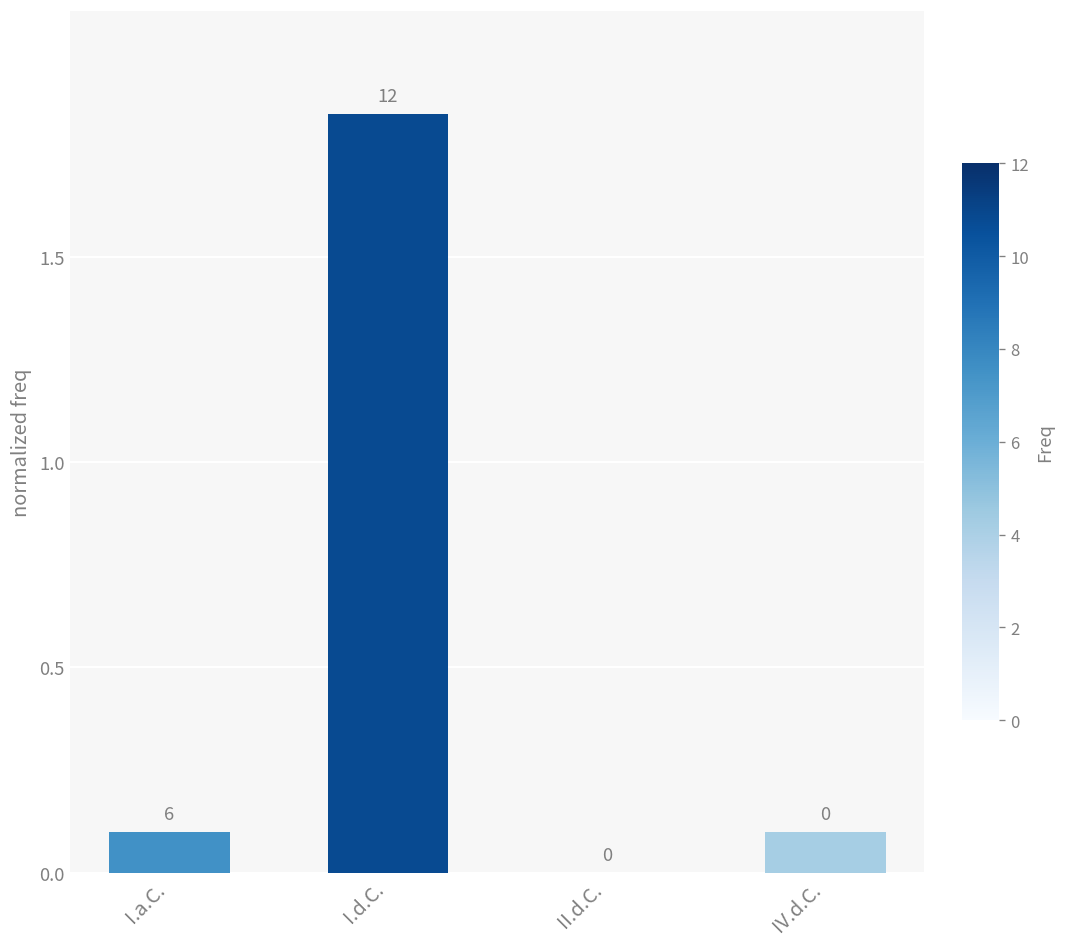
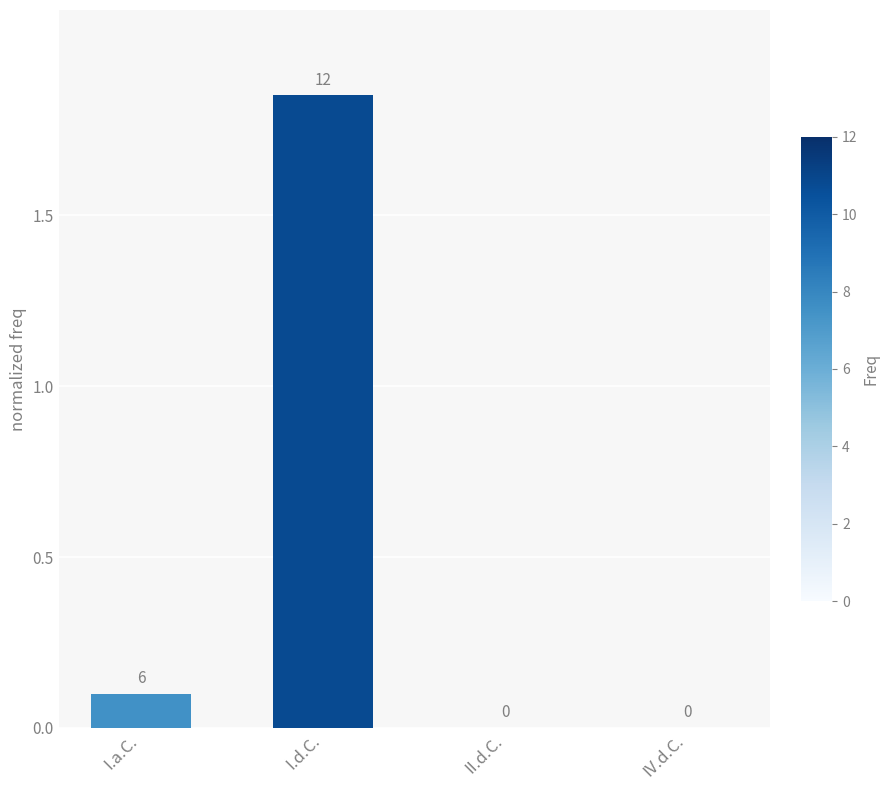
IV.d.C.: 0.1 -> 0.0
